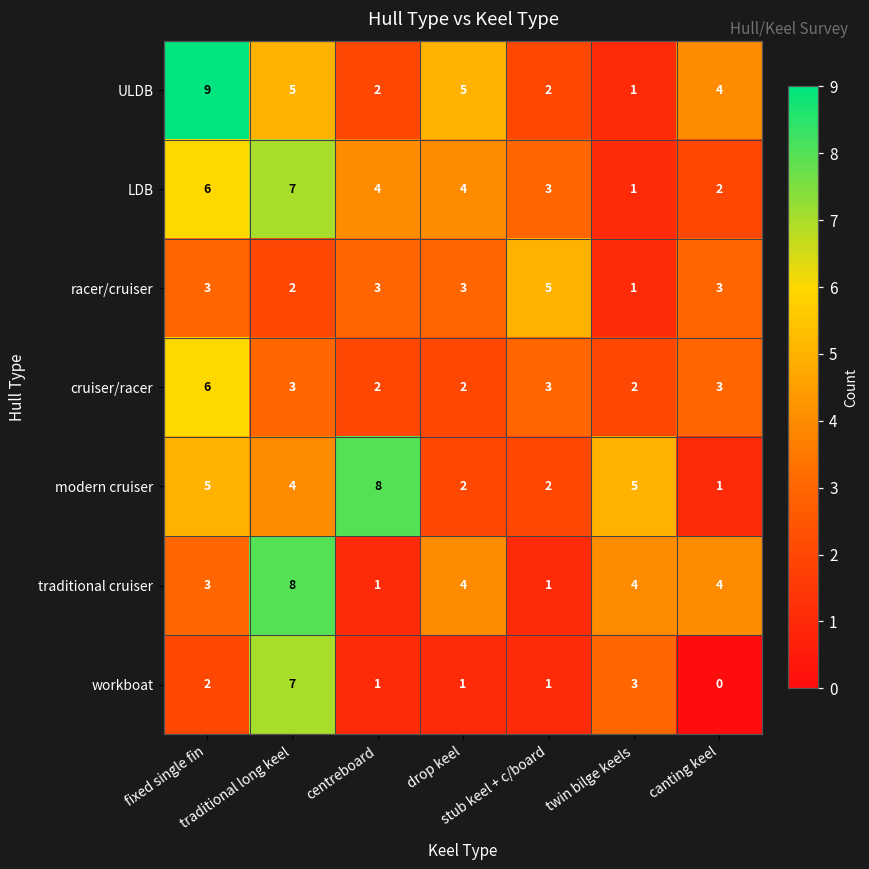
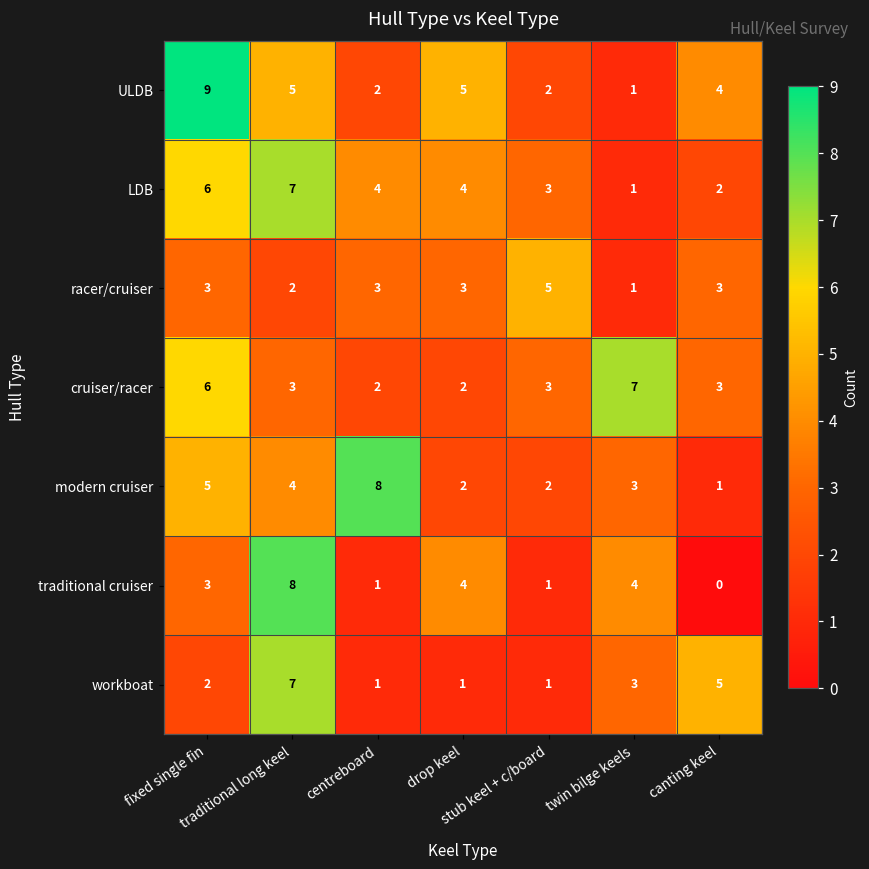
cruiser/racer, twin bilge keels: 2 -> 7
modern cruiser, twin bilge keels: 5 -> 3
traditional cruiser, canting keel: 4 -> 0
workboat, canting keel: 0 -> 5
